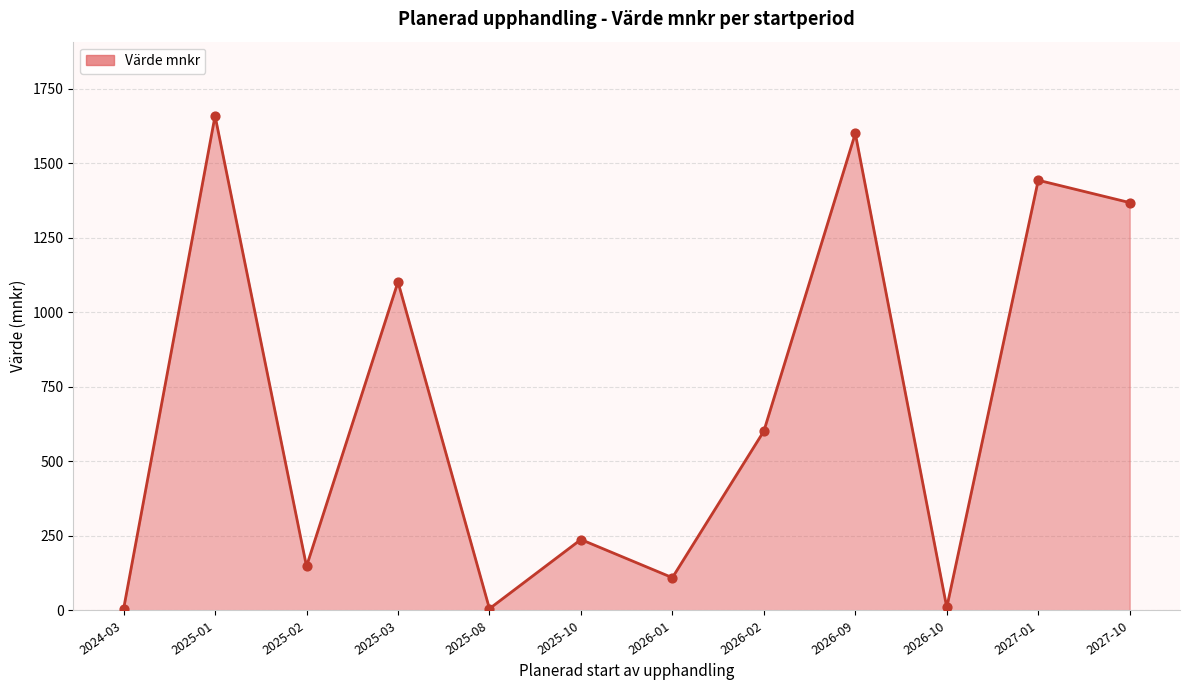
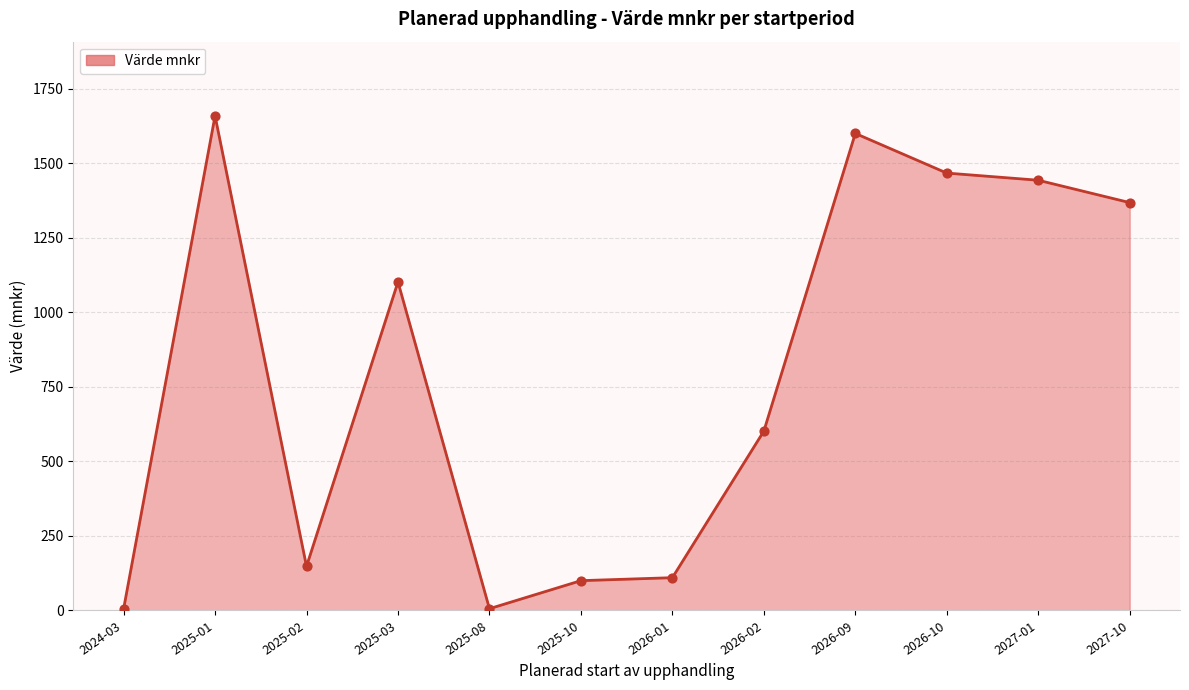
2025-10: 240 -> 100
2026-10: 10 -> 1470
